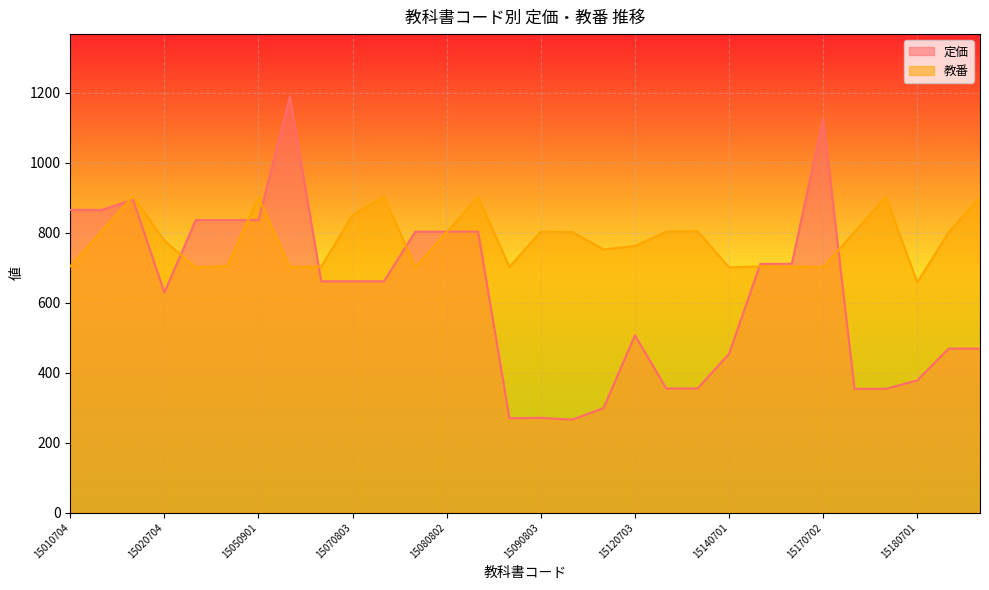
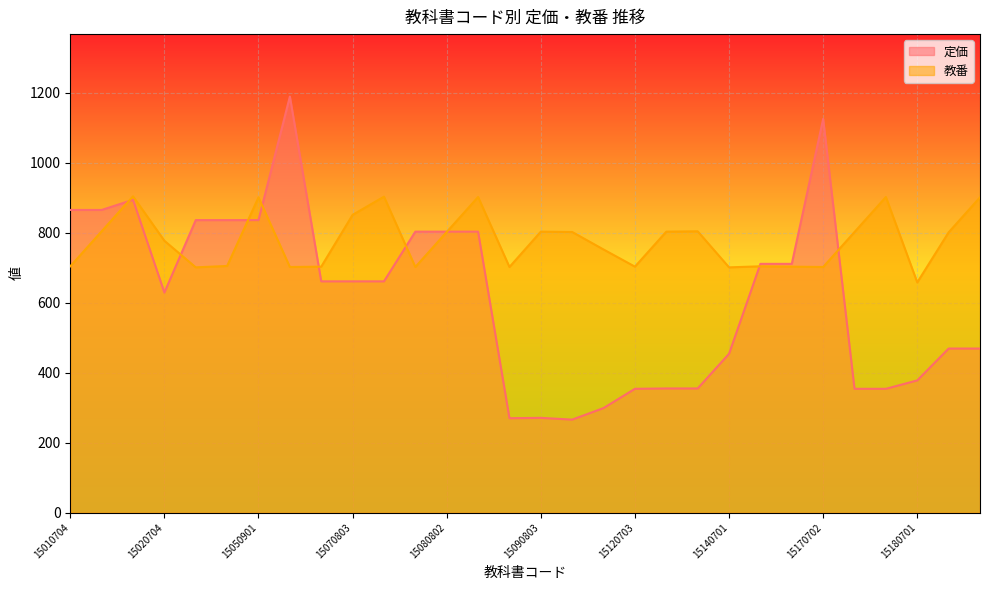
定価, 15120703: 510 -> 350
教番, 15120703: 760 -> 700
